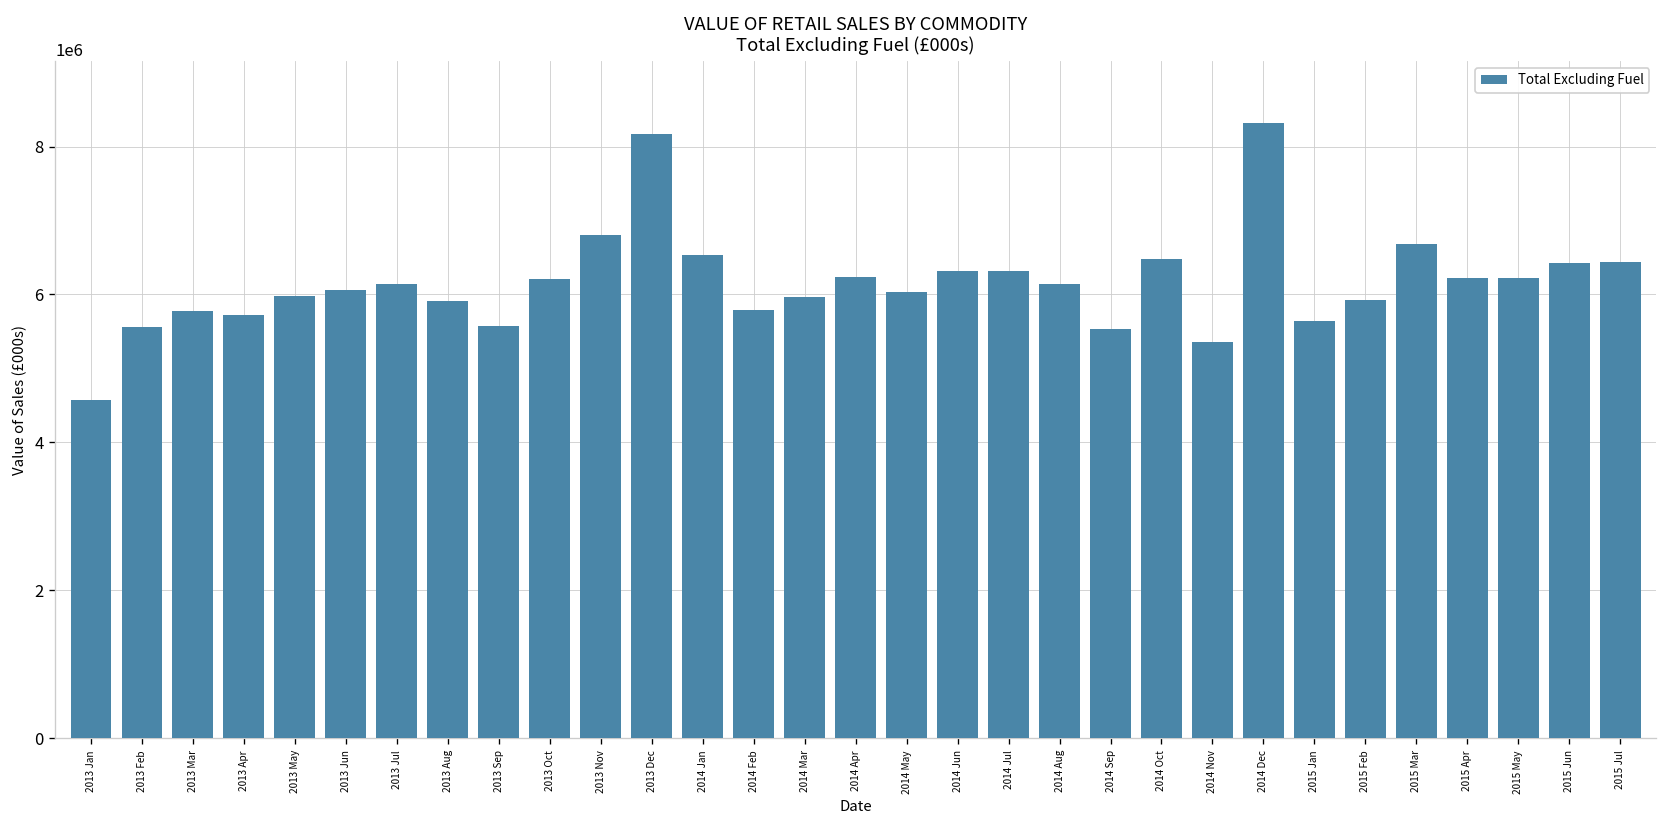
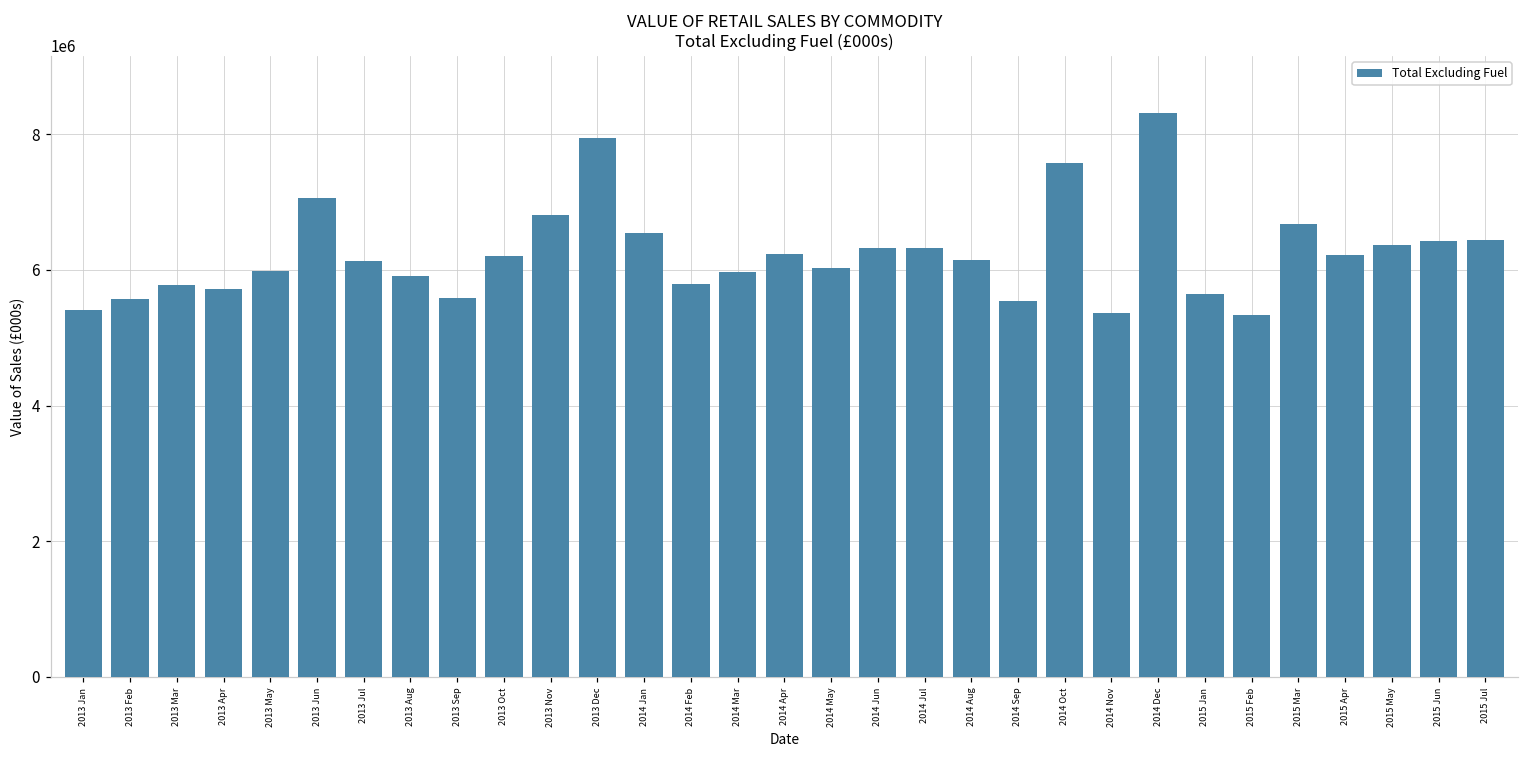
2013 Jan: 4600000 -> 5400000
2013 Jun: 6100000 -> 7100000
2013 Dec: 8200000 -> 8000000
2014 Oct: 6500000 -> 7600000
2015 Feb: 5900000 -> 5300000
2015 May: 6200000 -> 6400000
